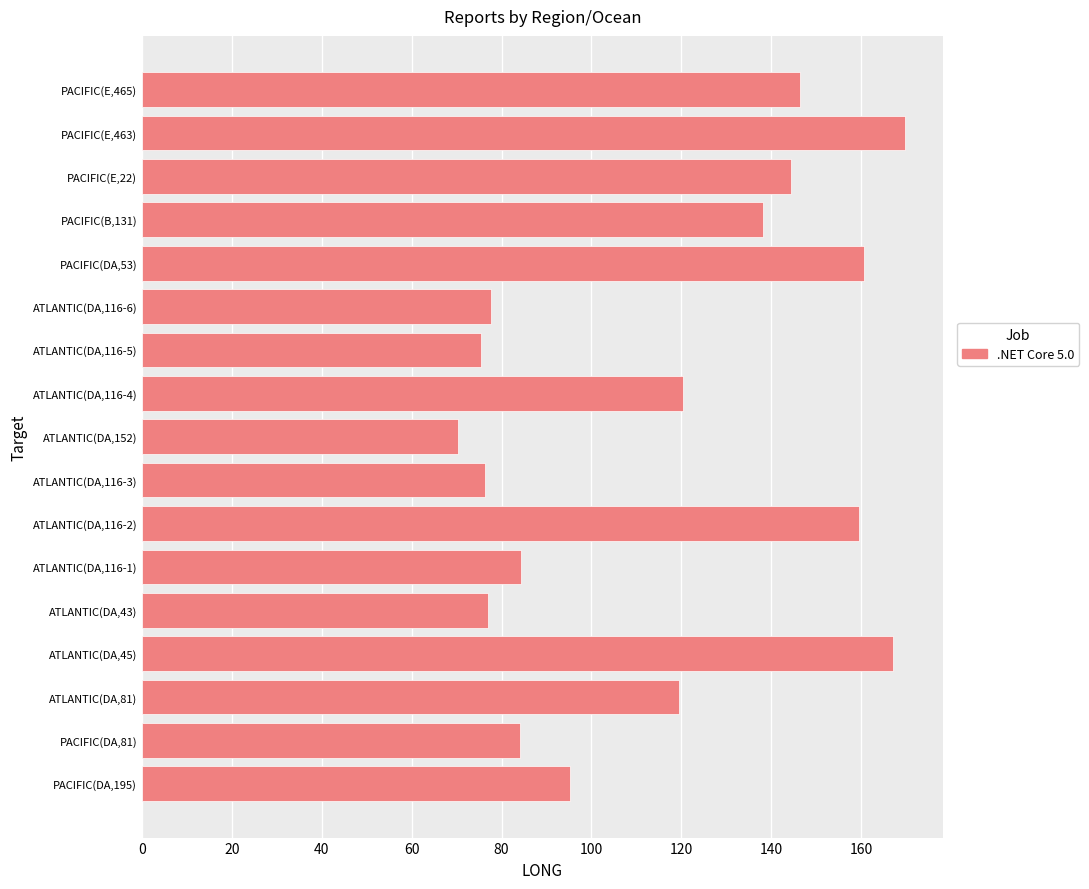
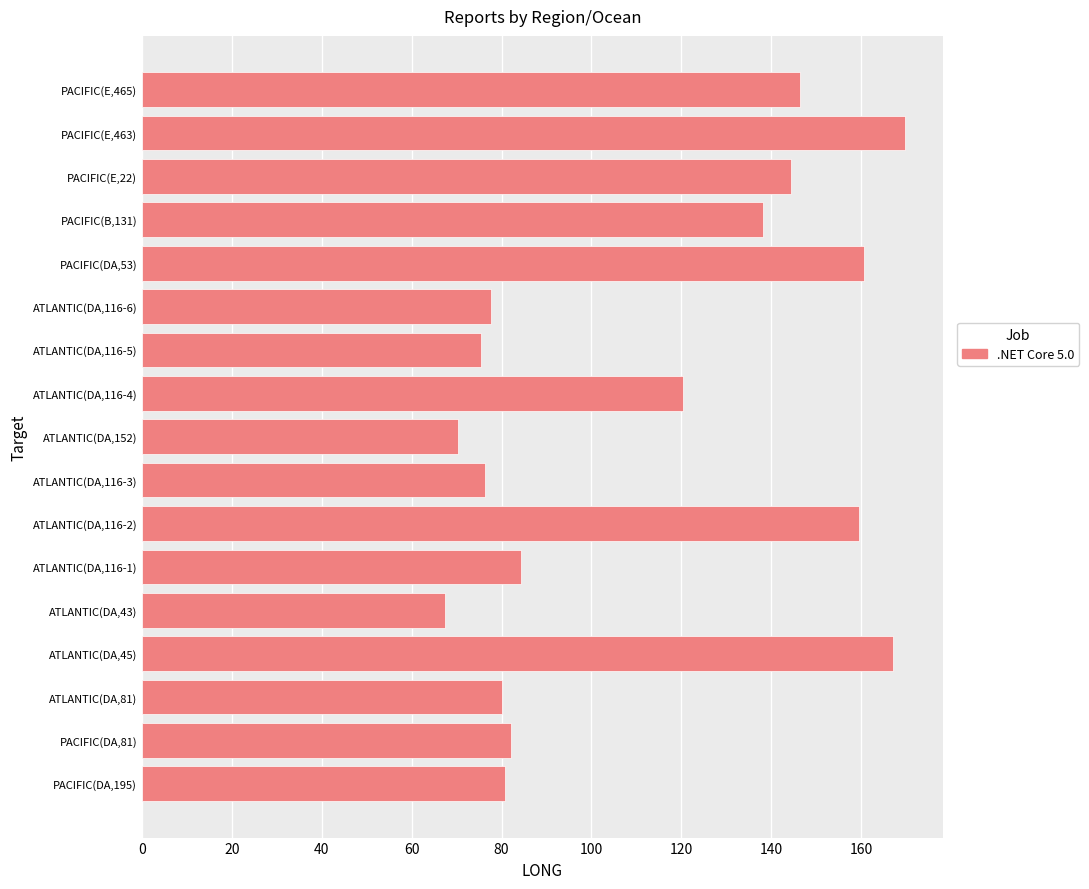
ATLANTIC(DA,43): 77 -> 68
ATLANTIC(DA,81): 119 -> 80
PACIFIC(DA,81): 84 -> 82
PACIFIC(DA,195): 95 -> 81
